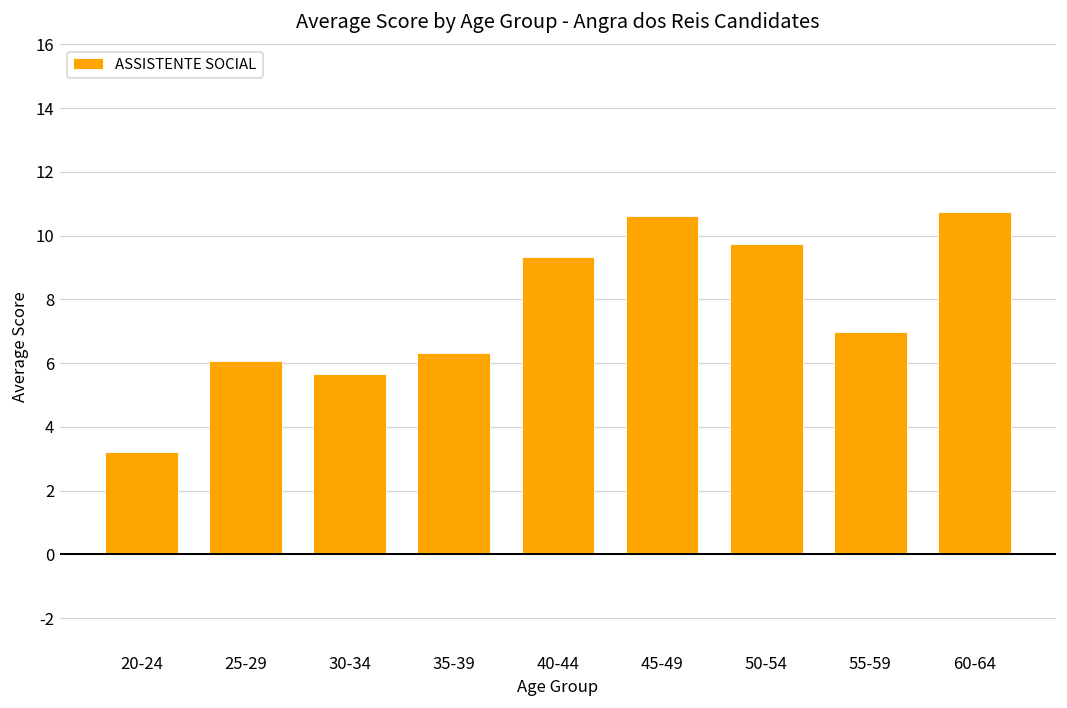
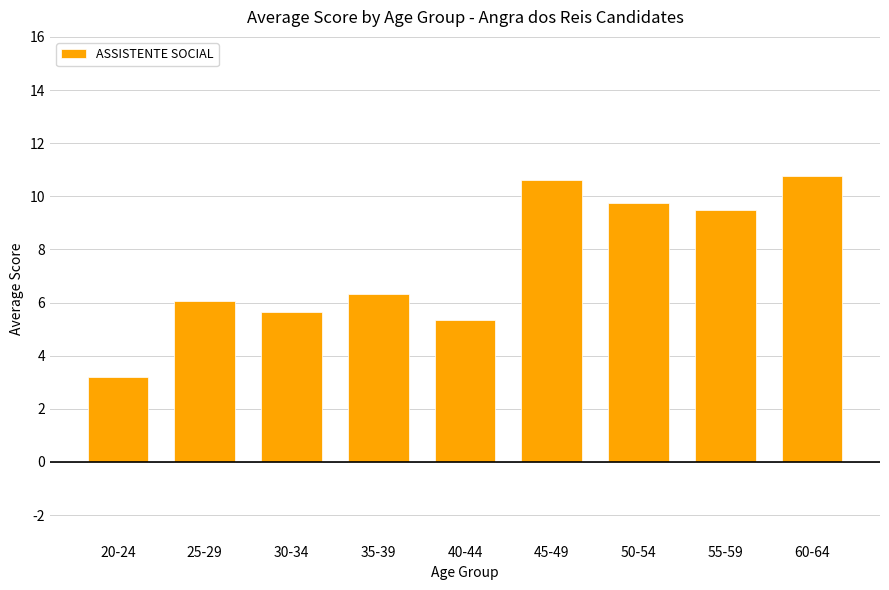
40-44: 9.3 -> 5.4
55-59: 7.0 -> 9.5
